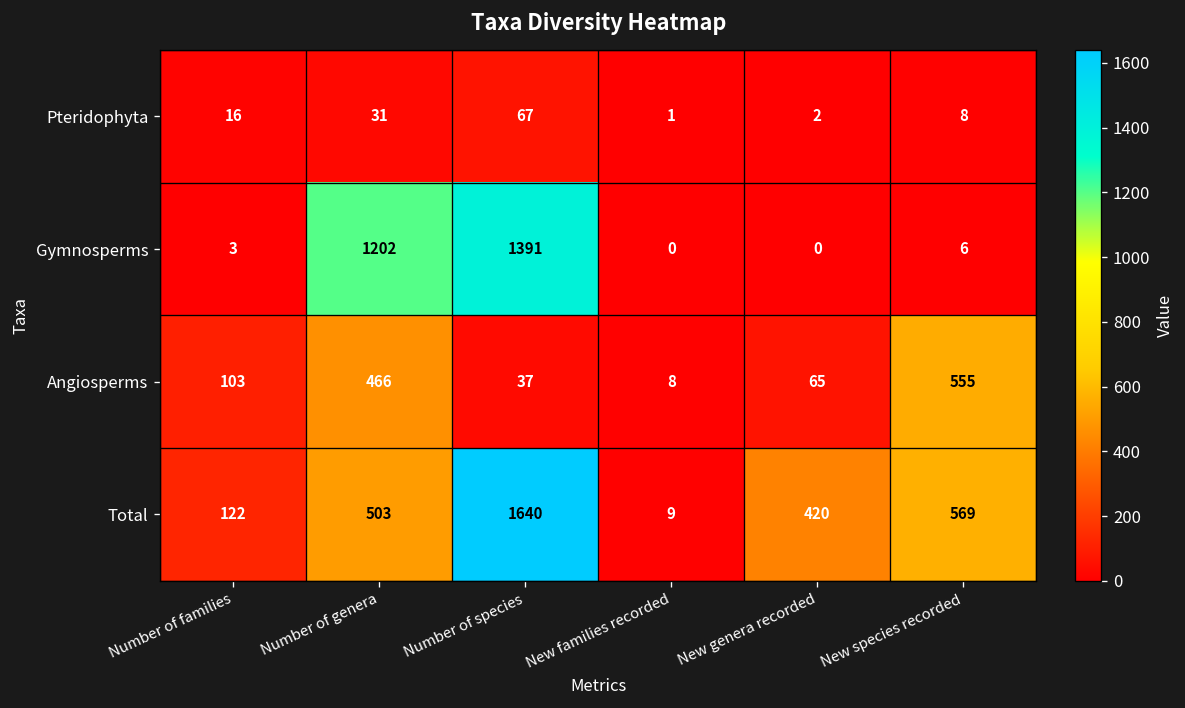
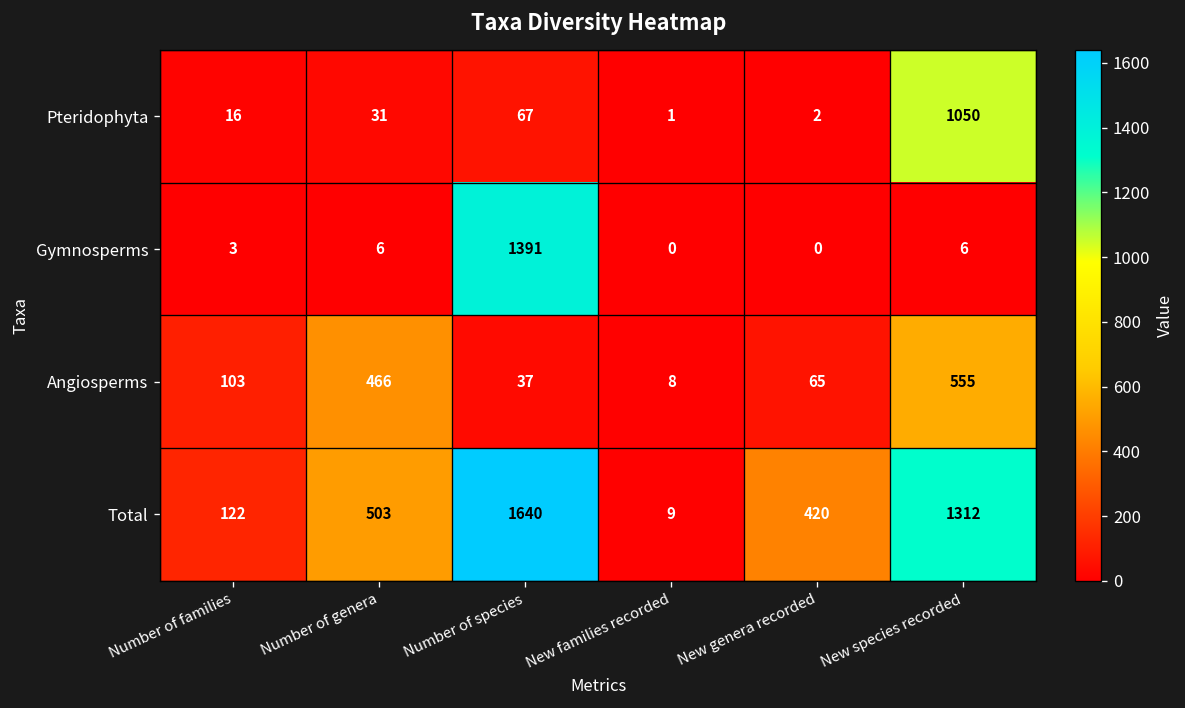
Pteridophyta, New species recorded: 8 -> 1050
Gymnosperms, Number of genera: 1202 -> 6
Total, New species recorded: 569 -> 1312
